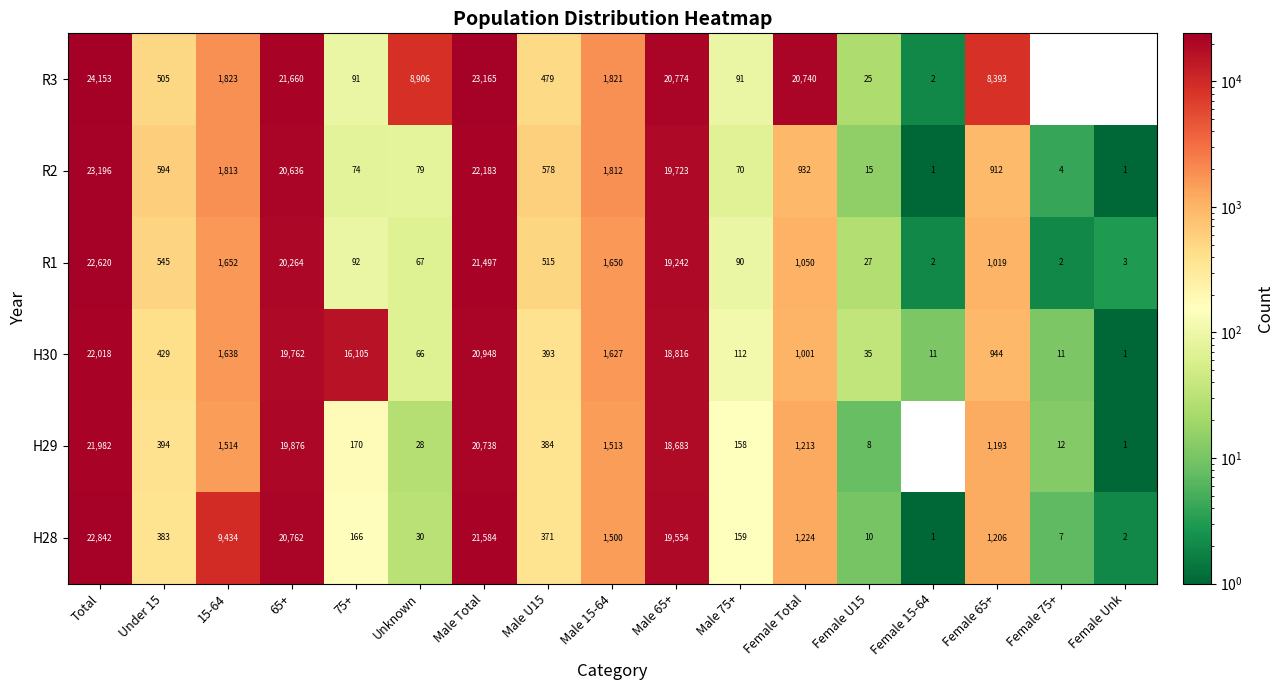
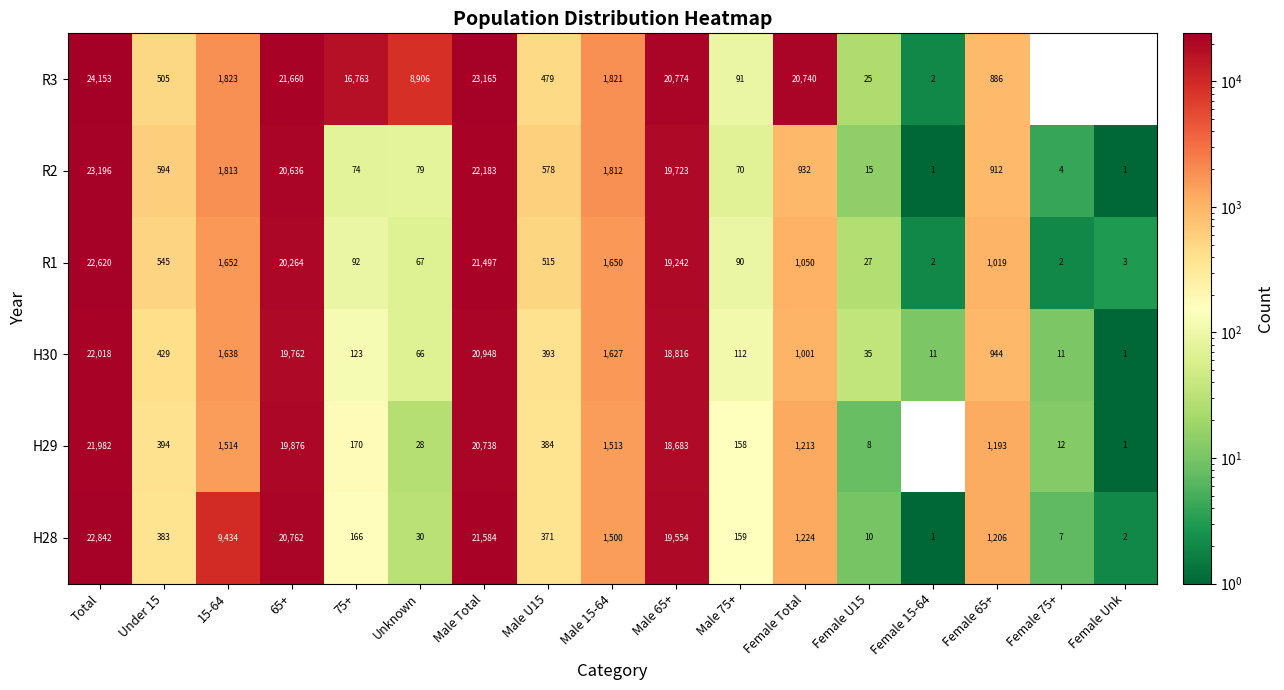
R3, 75+: 91 -> 16,763
R3, Female 65+: 8,393 -> 886
H30, 75+: 16,105 -> 123
